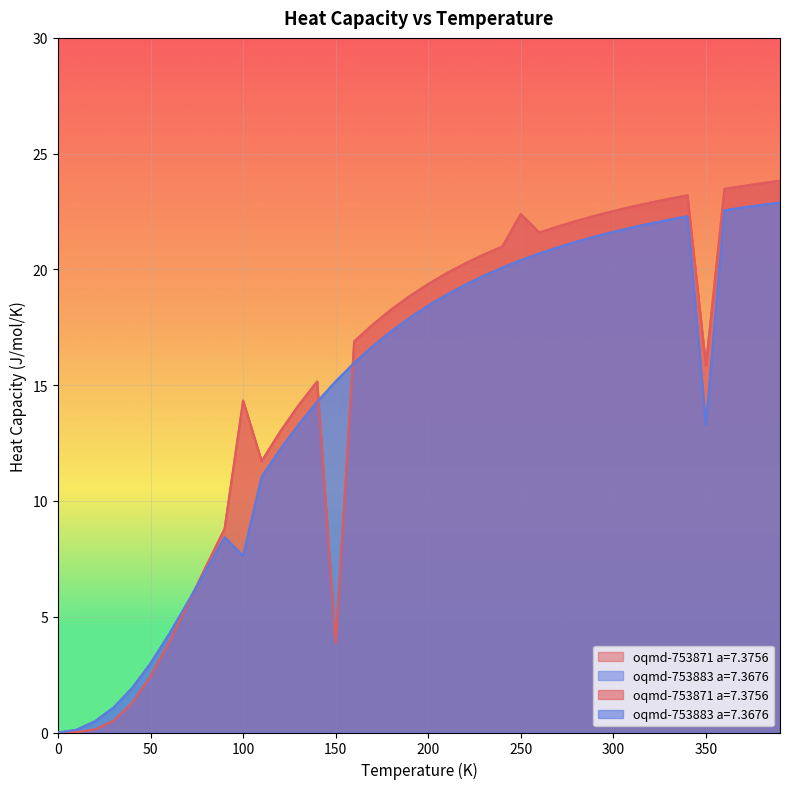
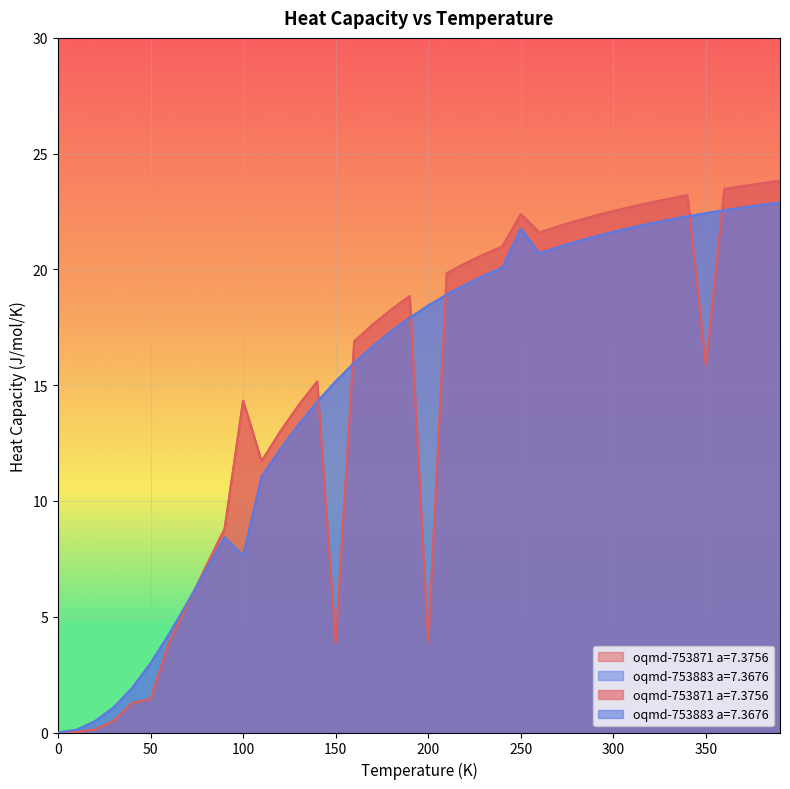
oqmd-753871 a=7.3756, 50: 2.4 -> 1.5
oqmd-753871 a=7.3756, 200: 19.4 -> 3.9
oqmd-753883 a=7.3676, 250: 20.4 -> 21.8
oqmd-753883 a=7.3676, 350: 13.3 -> 22.4
